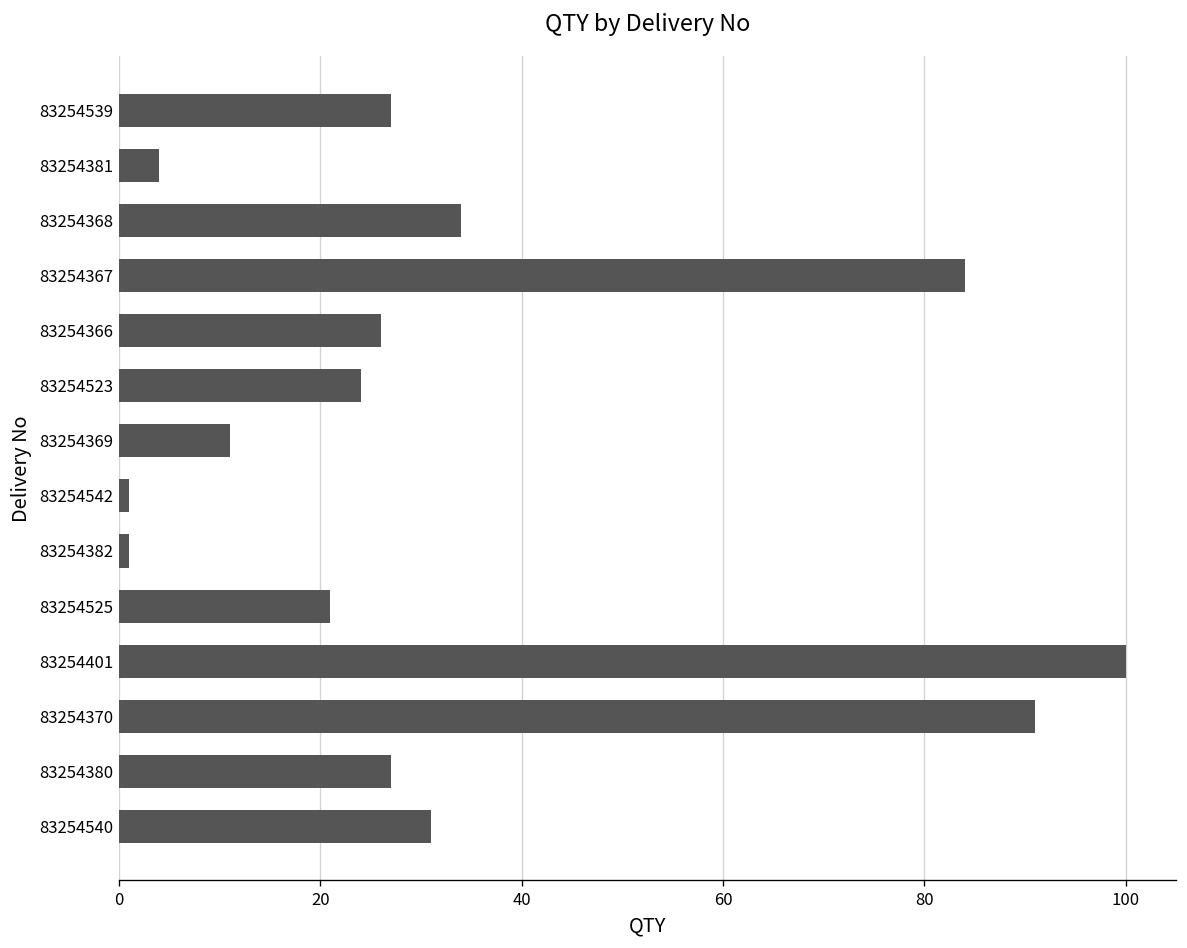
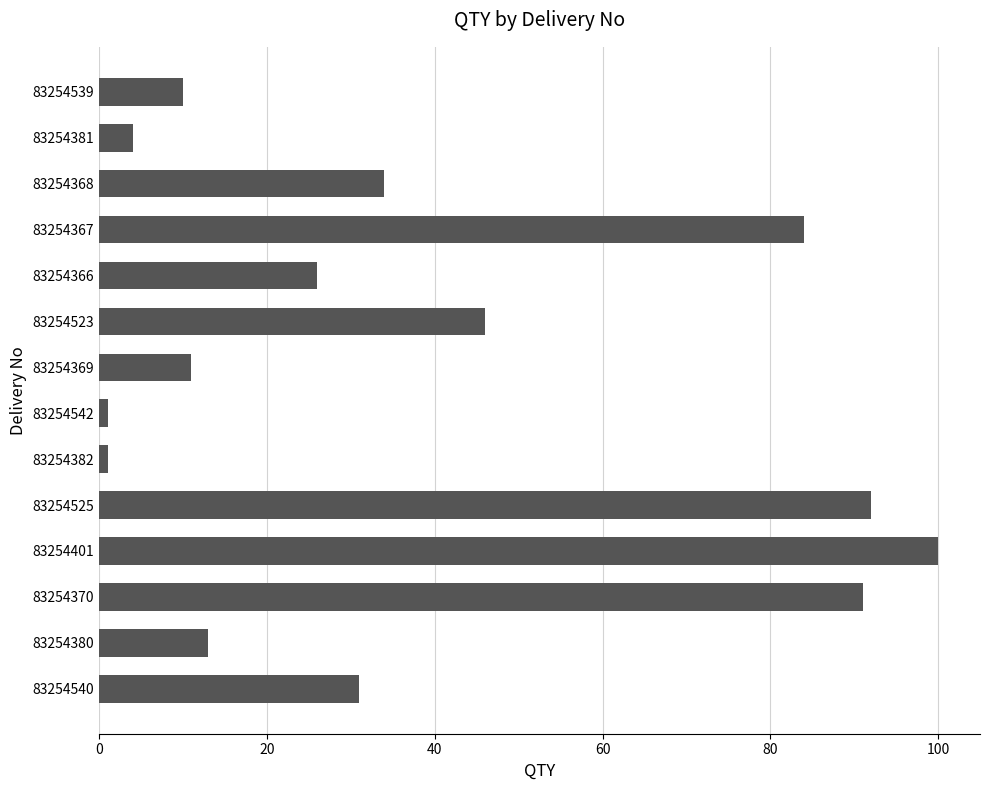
83254539: 27 -> 10
83254523: 24 -> 46
83254525: 21 -> 92
83254380: 27 -> 13
